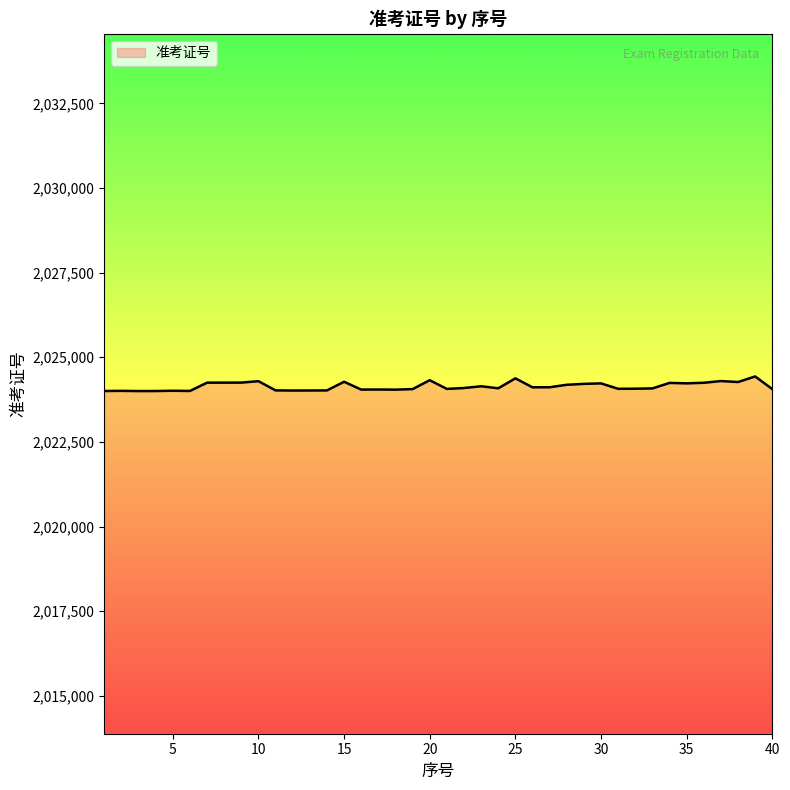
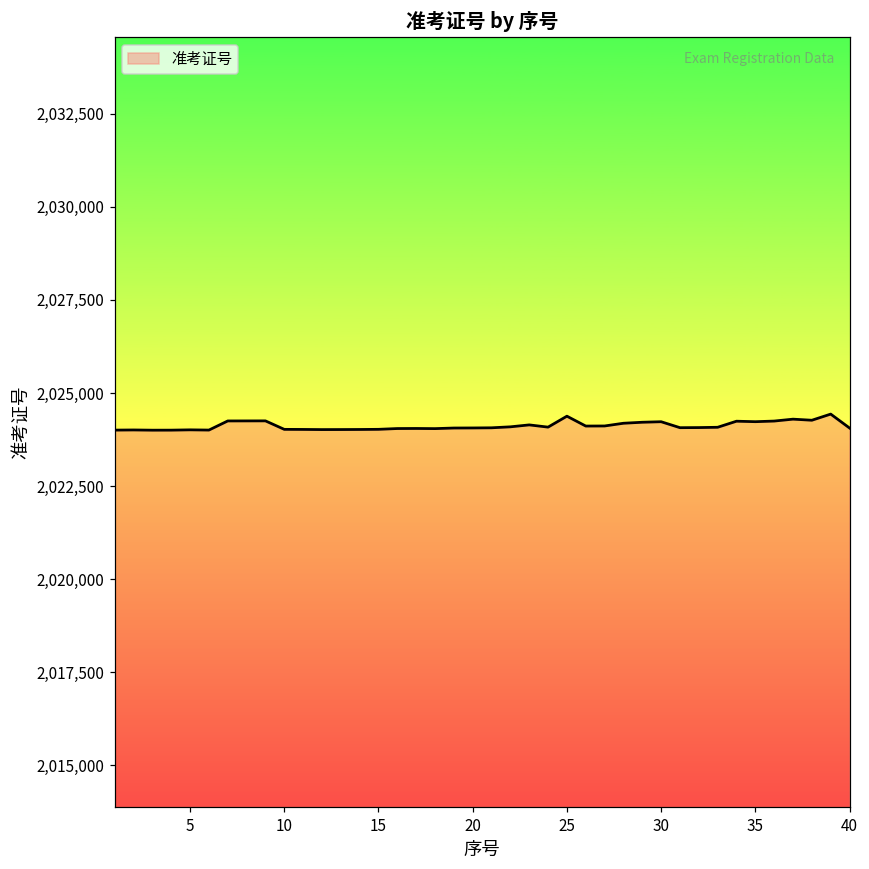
10: 2,024,300 -> 2,024,000
15: 2,024,300 -> 2,024,000
20: 2,024,300 -> 2,024,100
